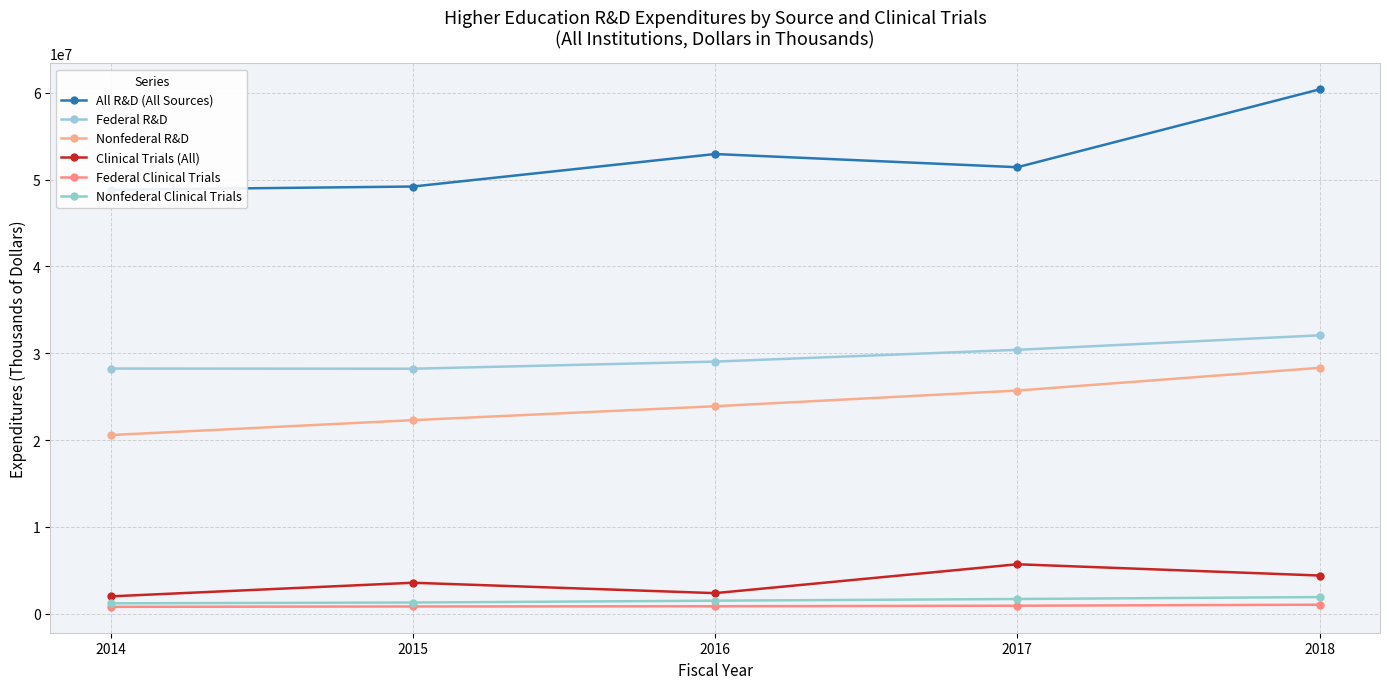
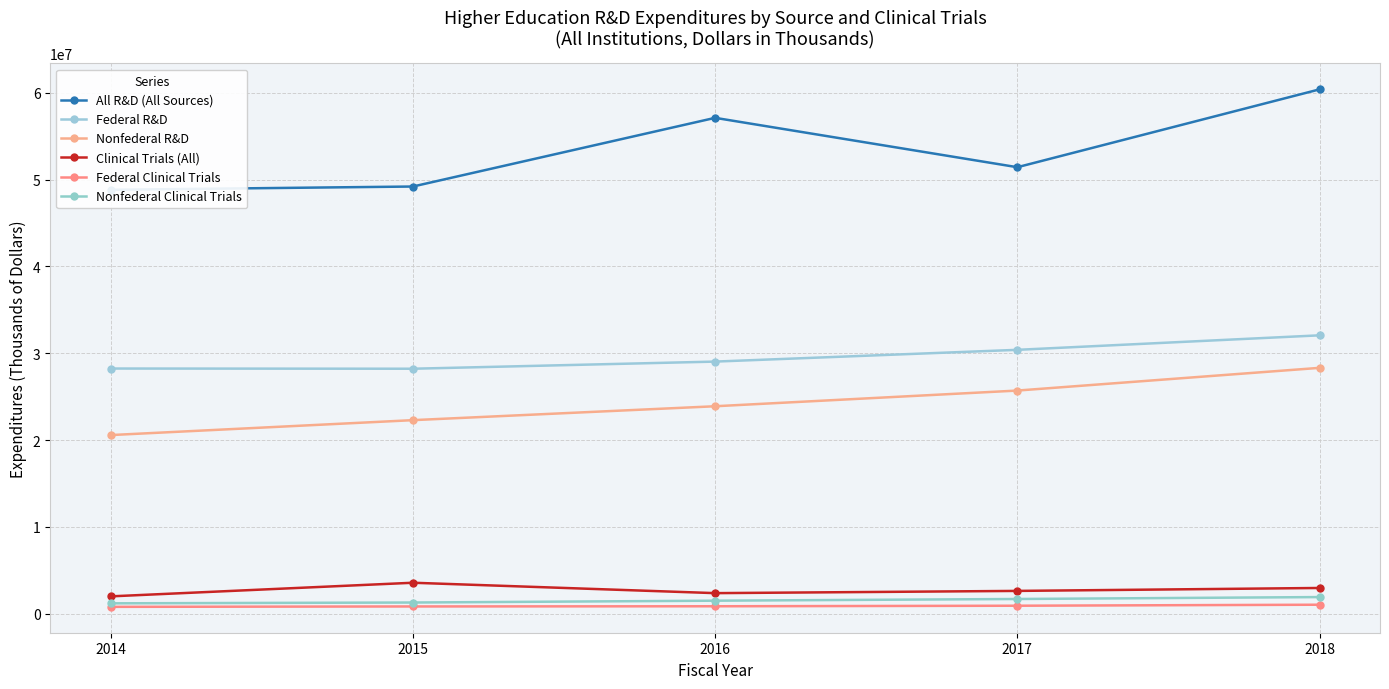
All R&D (All Sources), 2016: 53000000 -> 57000000
Clinical Trials (All), 2017: 6000000 -> 3000000
Clinical Trials (All), 2018: 4000000 -> 3000000
